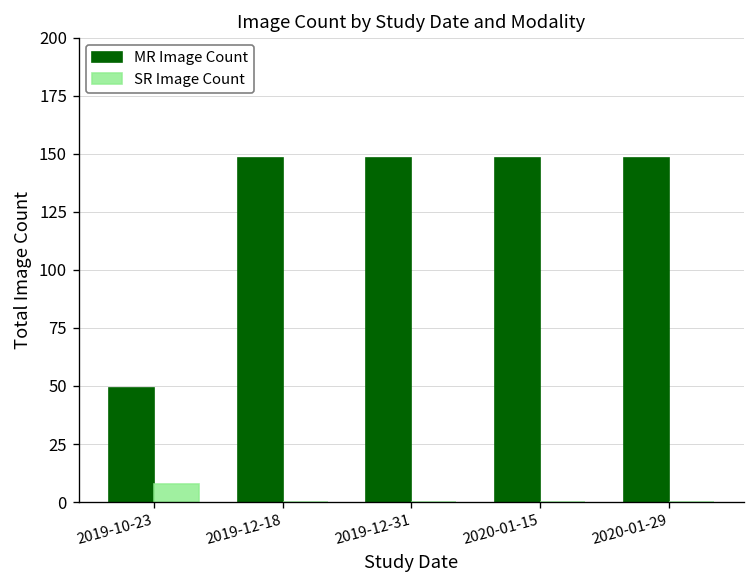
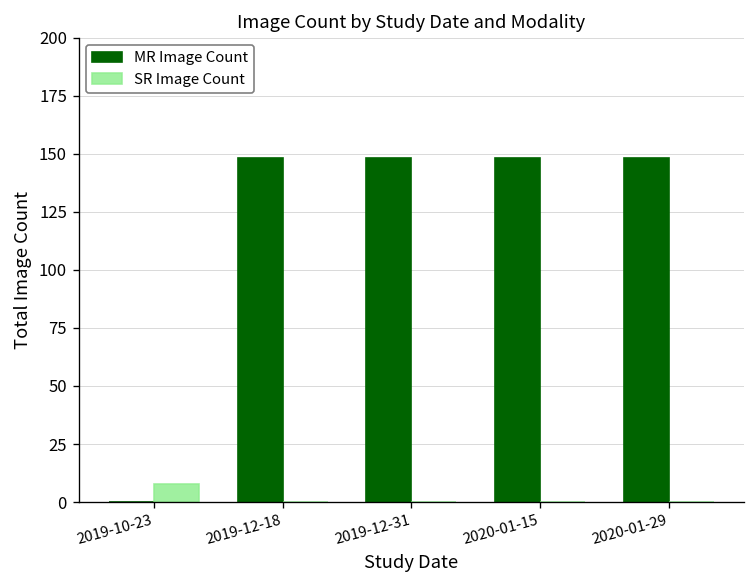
MR Image Count, 2019-10-23: 49 -> 0
